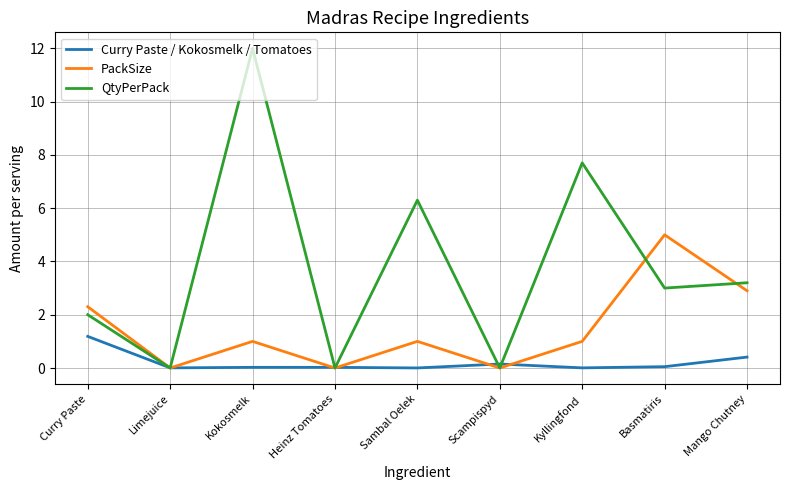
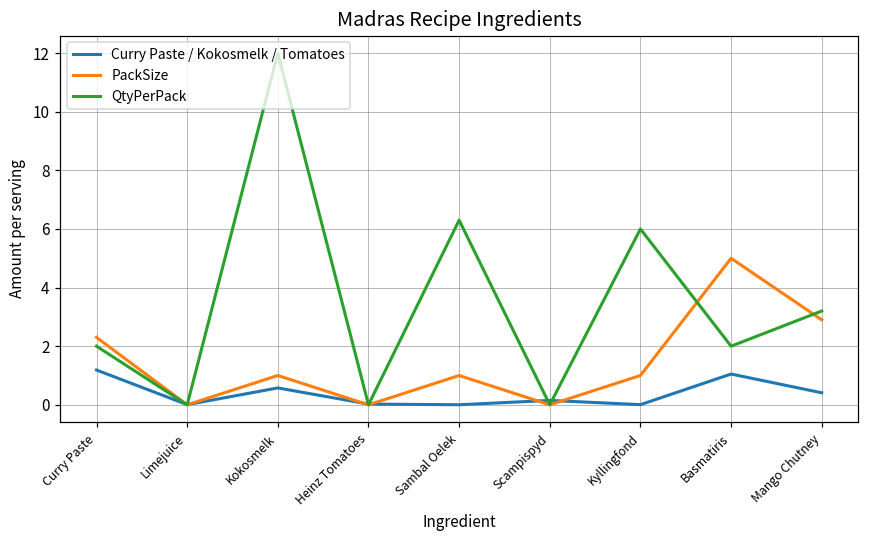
Curry Paste / Kokosmelk / Tomatoes, Kokosmelk: 0.0 -> 0.6
QtyPerPack, Kyllingfond: 7.7 -> 6.0
Curry Paste / Kokosmelk / Tomatoes, Basmatiris: 0.1 -> 1.1
QtyPerPack, Basmatiris: 3 -> 2
